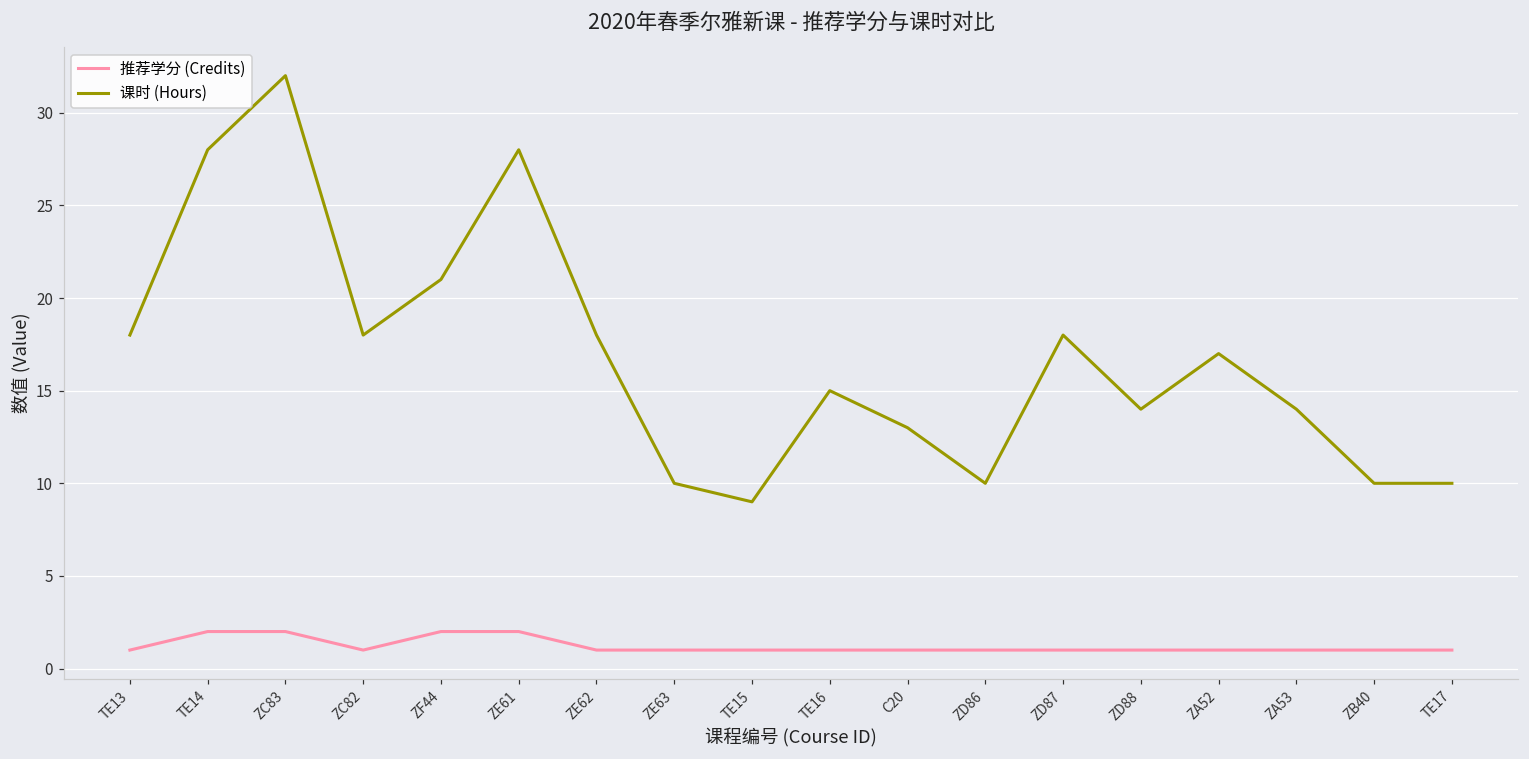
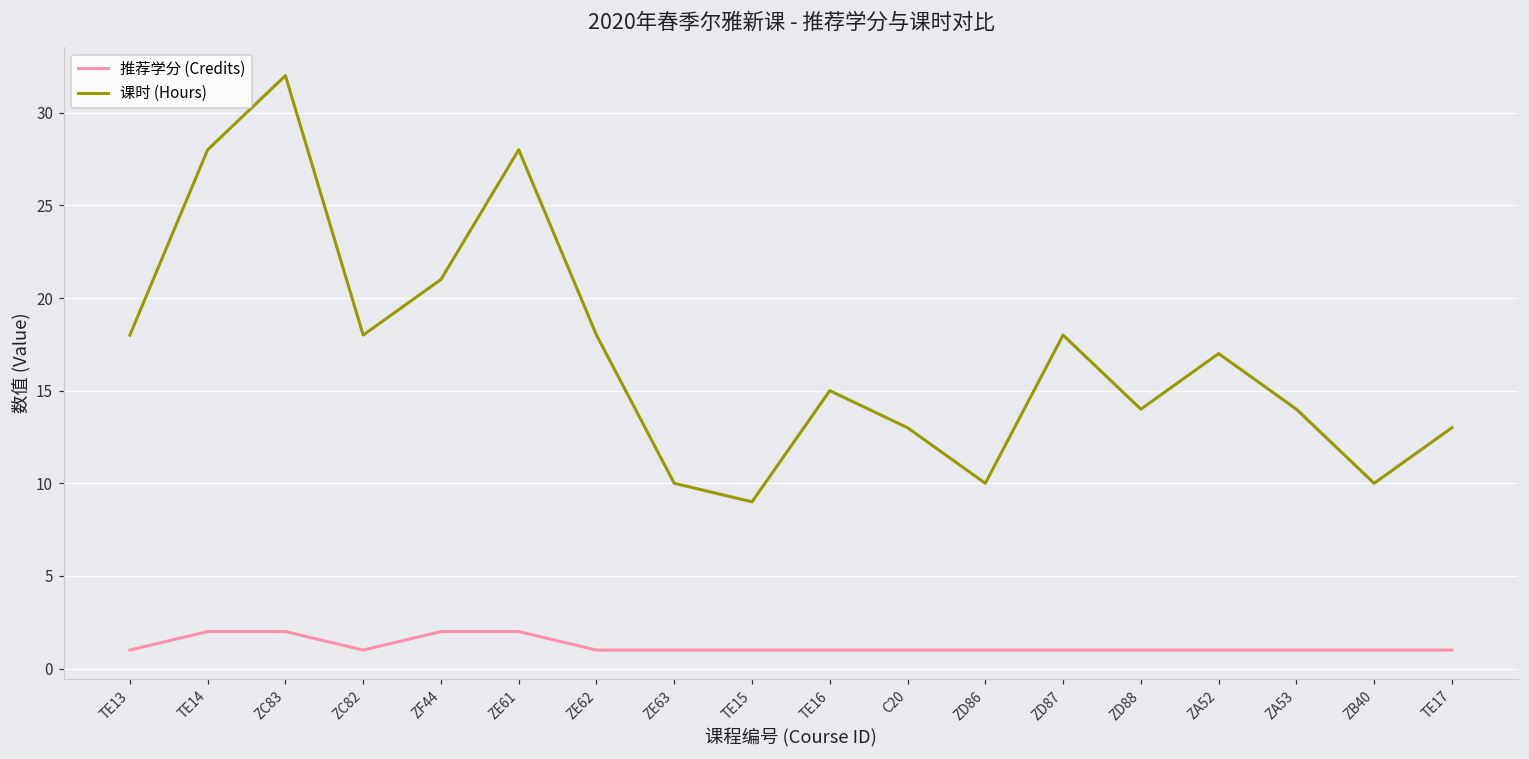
课时 (Hours), TE17: 10 -> 13
